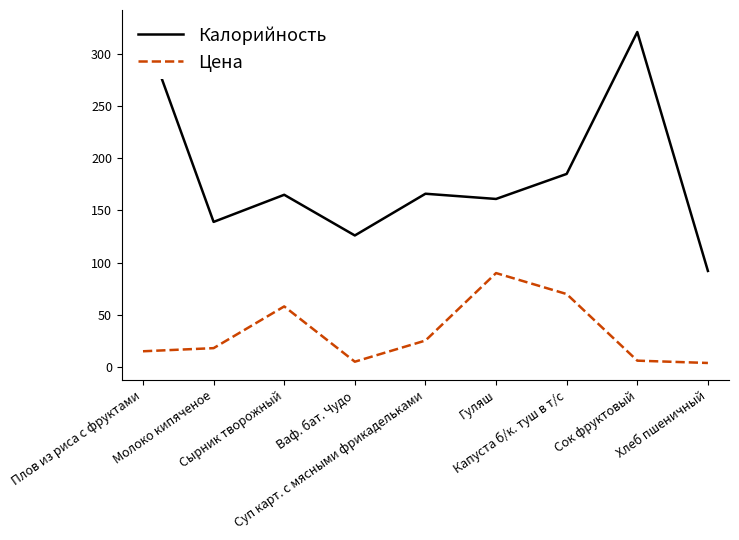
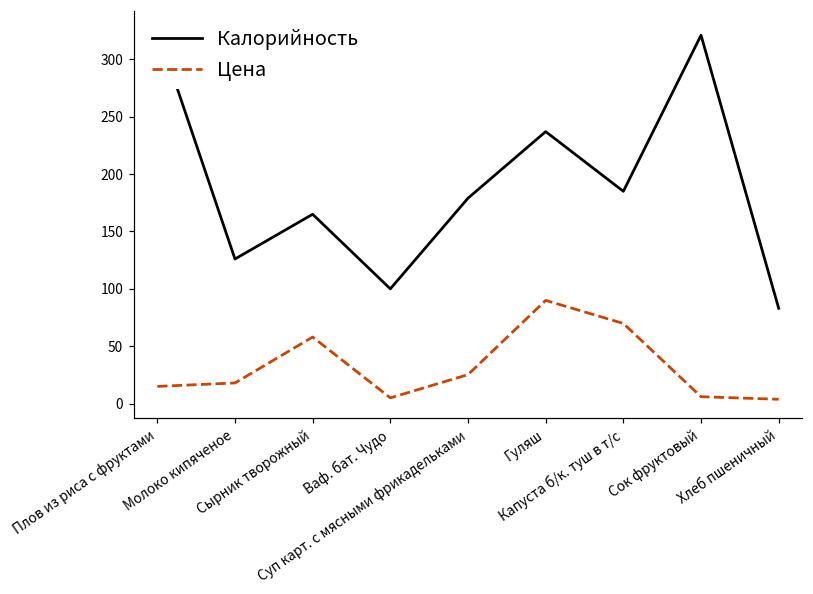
Калорийность, Молоко кипяченое: 139 -> 126
Калорийность, Ваф. бат. Чудо: 126 -> 100
Калорийность, Суп карт. с мясными фрикадельками: 166 -> 179
Калорийность, Гуляш: 161 -> 237
Калорийность, Хлеб пшеничный: 92 -> 83
